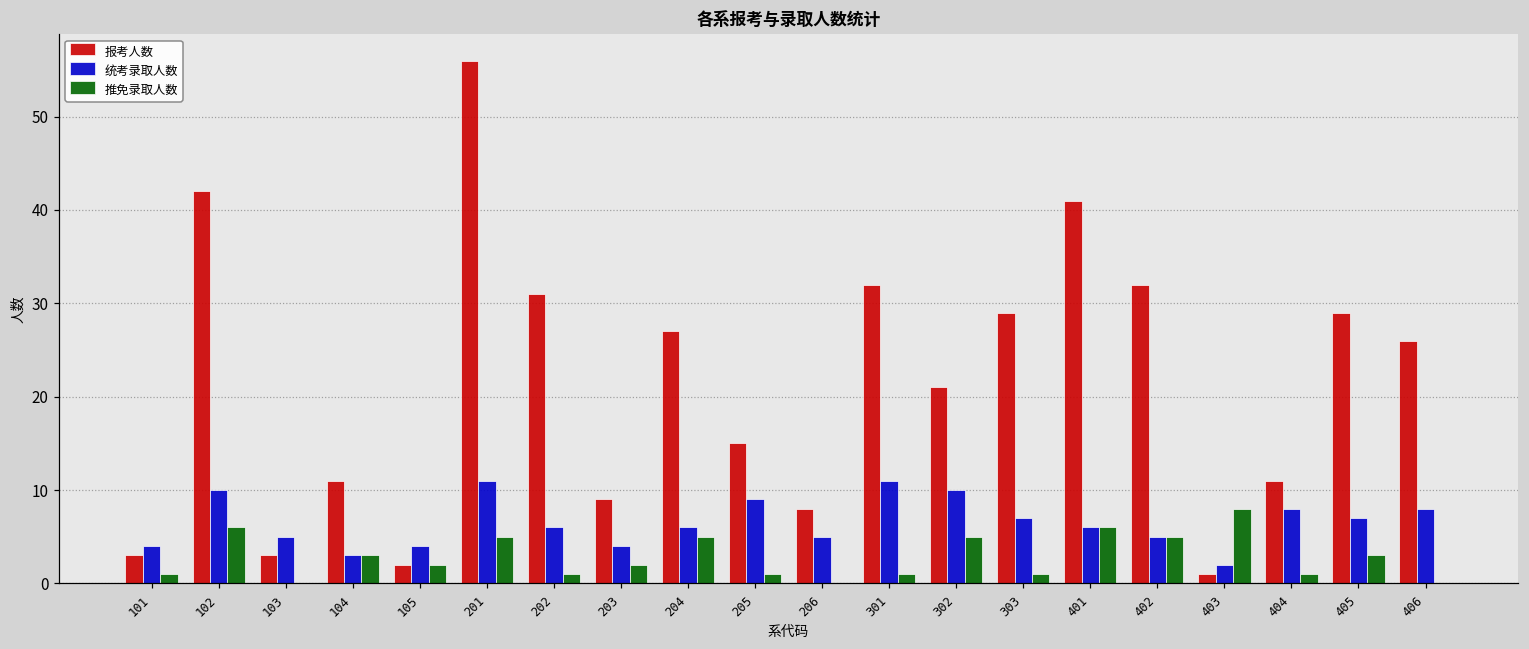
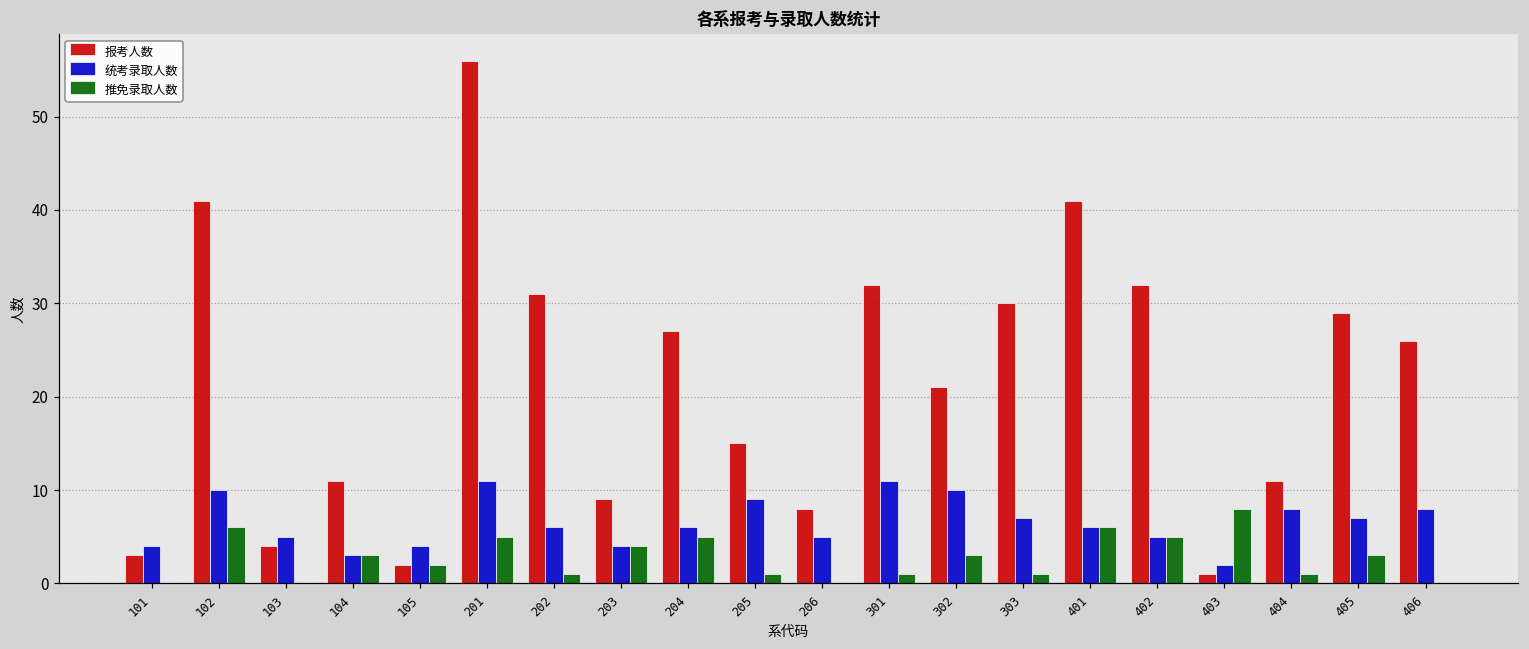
推免录取人数, 101: 1 -> 0
报考人数, 102: 42 -> 41
报考人数, 103: 3 -> 4
推免录取人数, 203: 2 -> 4
推免录取人数, 302: 5 -> 3
报考人数, 303: 29 -> 30
